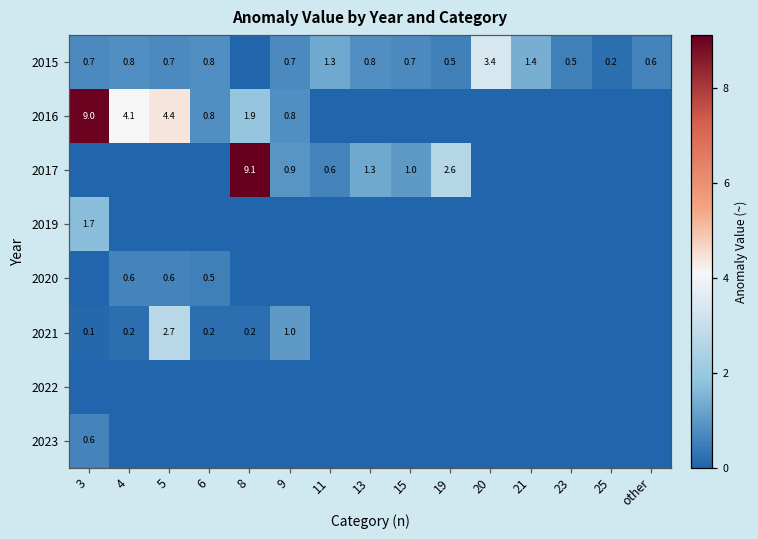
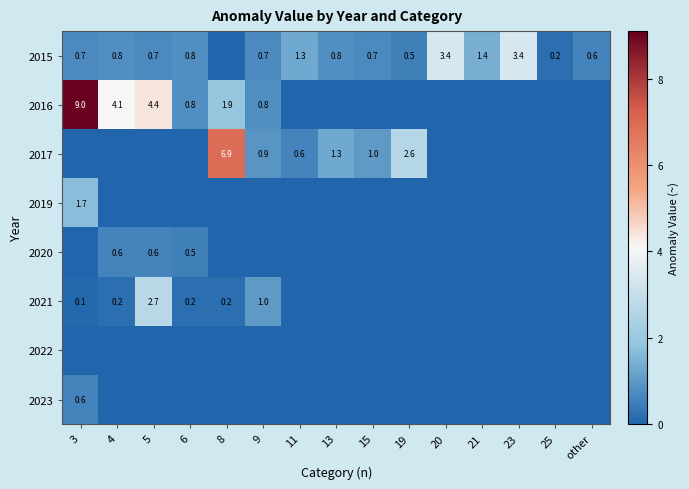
2015, 23: 0.5 -> 3.4
2017, 8: 9.1 -> 6.9
